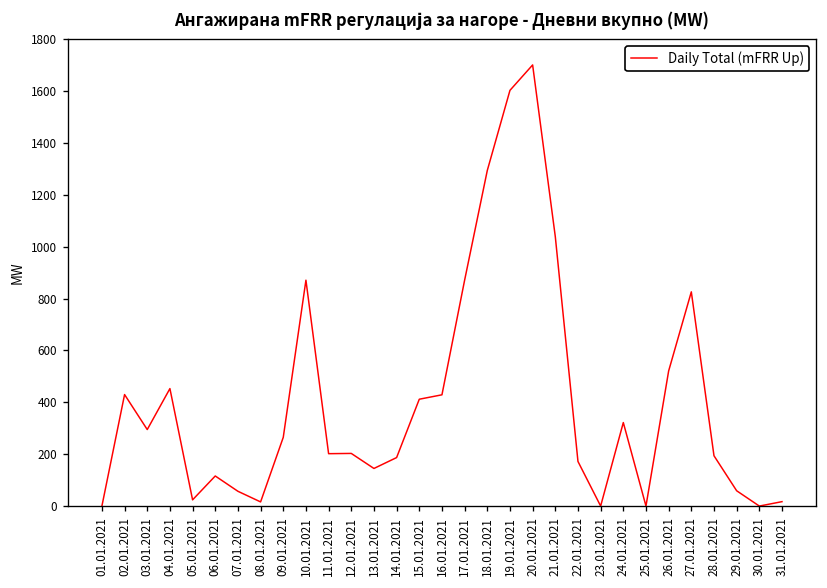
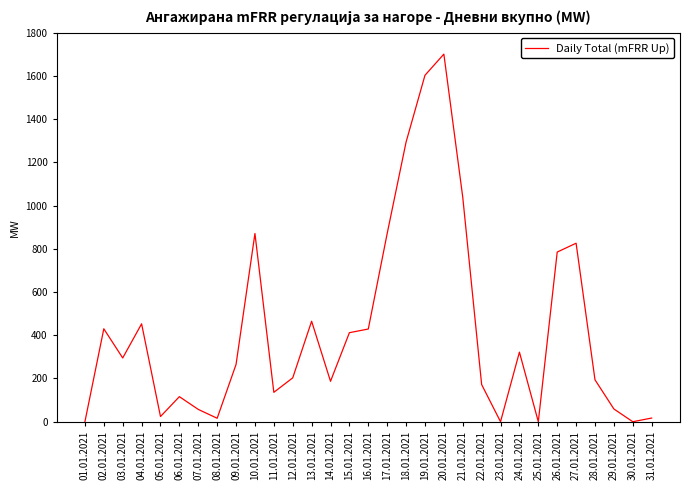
11.01.2021: 200 -> 140
13.01.2021: 150 -> 470
26.01.2021: 520 -> 790
